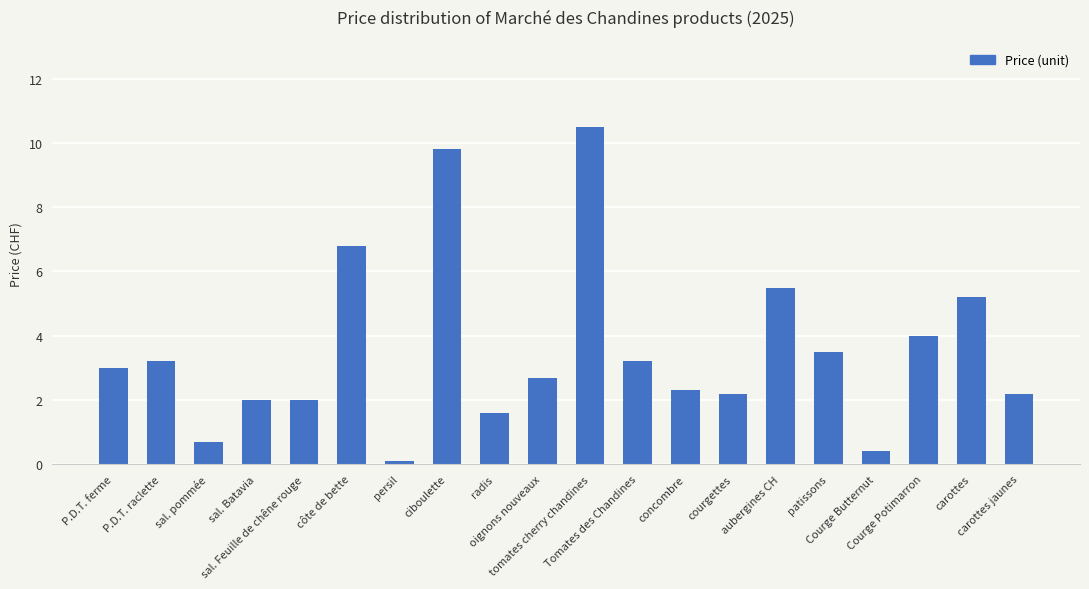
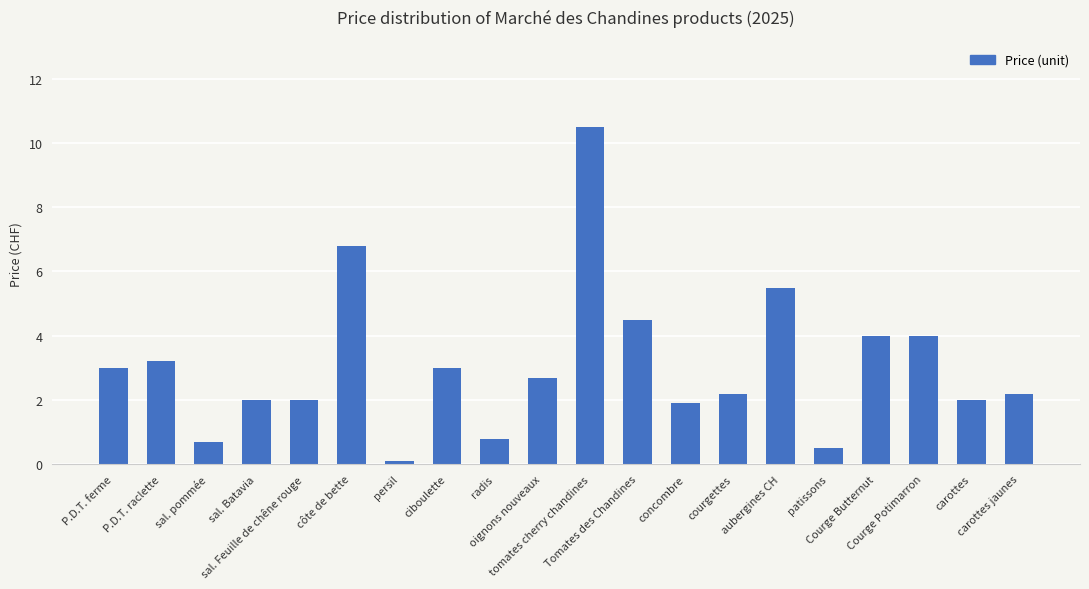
ciboulette: 9.8 -> 3.0
radis: 1.6 -> 0.8
Tomates des Chandines: 3.2 -> 4.5
concombre: 2.3 -> 1.9
patissons: 3.5 -> 0.5
Courge Butternut: 0.4 -> 4.0
carottes: 5.2 -> 2.0
